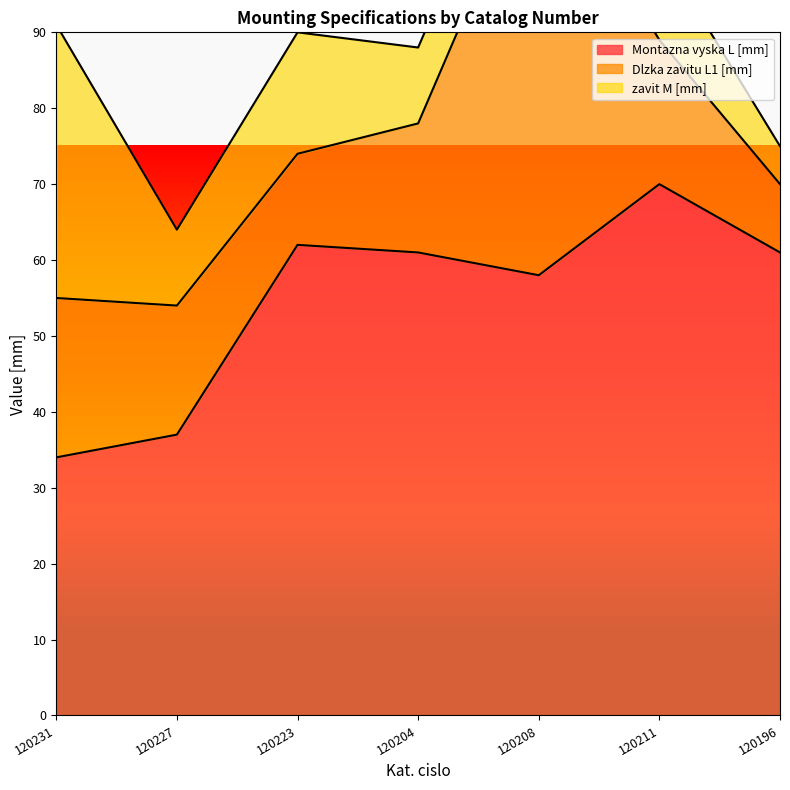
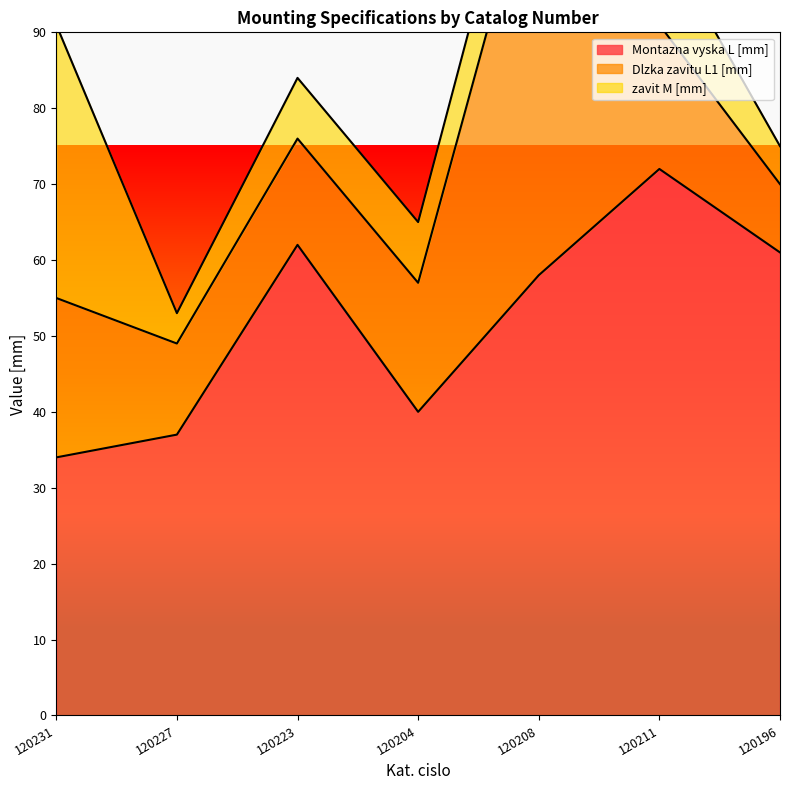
Dlzka zavitu L1 [mm], 120227: 17 -> 12
zavit M [mm], 120227: 10 -> 4
Dlzka zavitu L1 [mm], 120223: 12 -> 14
zavit M [mm], 120223: 16 -> 8
Montazna vyska L [mm], 120204: 61 -> 40
zavit M [mm], 120204: 10 -> 8
Montazna vyska L [mm], 120211: 70 -> 72
